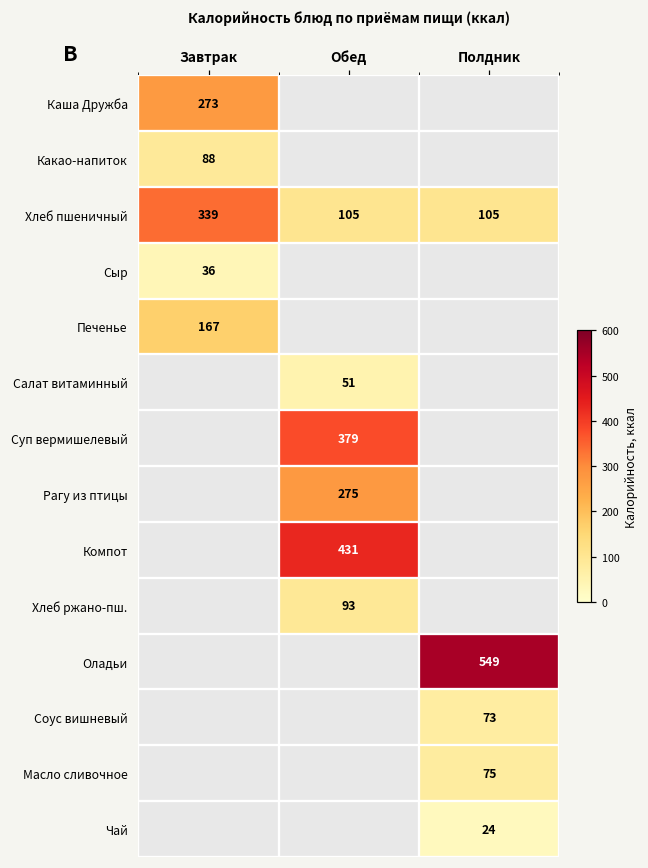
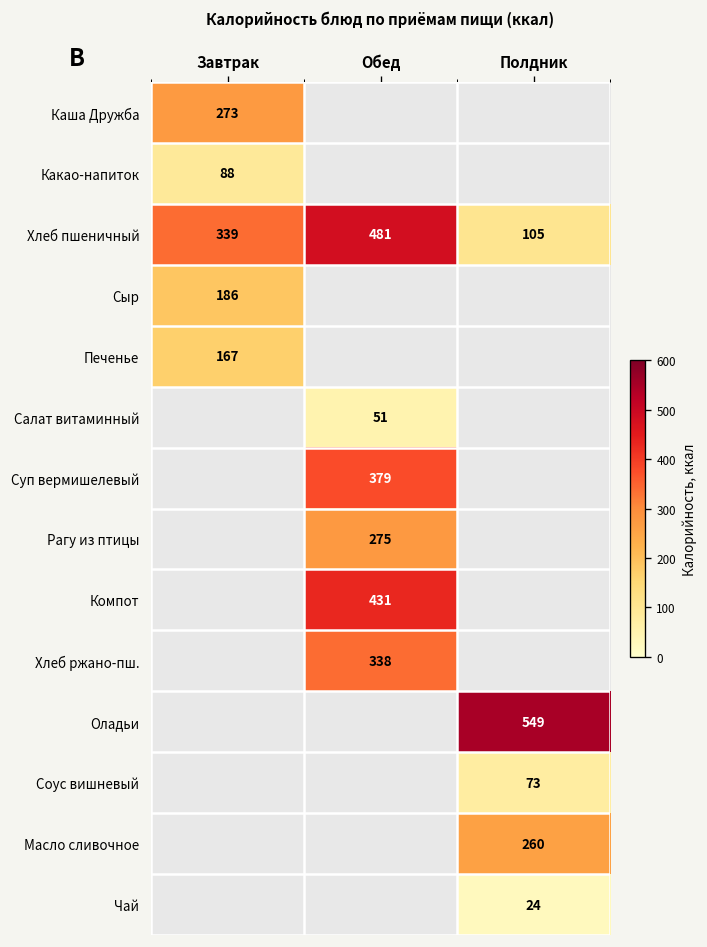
Хлеб пшеничный, Обед: 105 -> 481
Сыр, Завтрак: 36 -> 186
Хлеб ржано-пш., Обед: 93 -> 338
Масло сливочное, Полдник: 75 -> 260
